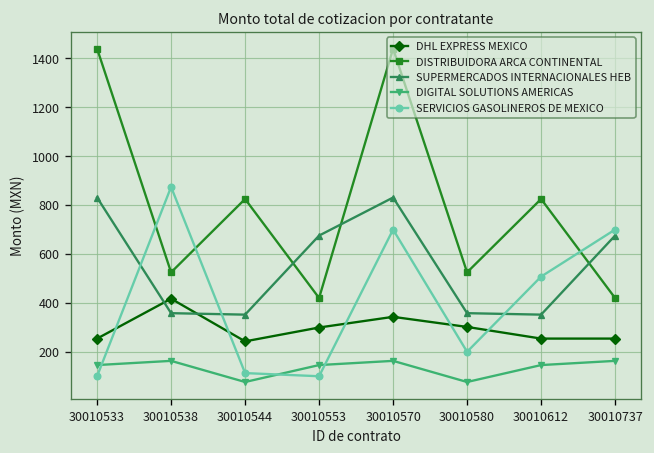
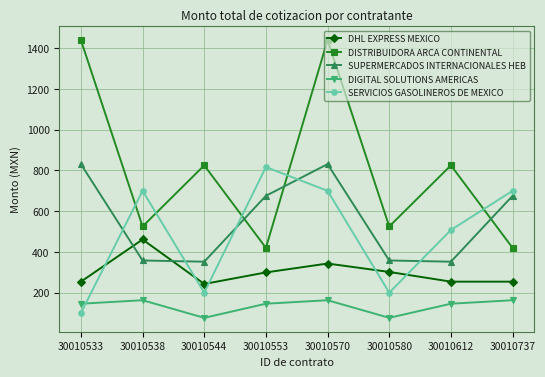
DHL EXPRESS MEXICO, 30010538: 420 -> 460
SERVICIOS GASOLINEROS DE MEXICO, 30010538: 870 -> 700
SERVICIOS GASOLINEROS DE MEXICO, 30010544: 110 -> 200
SERVICIOS GASOLINEROS DE MEXICO, 30010553: 100 -> 820
